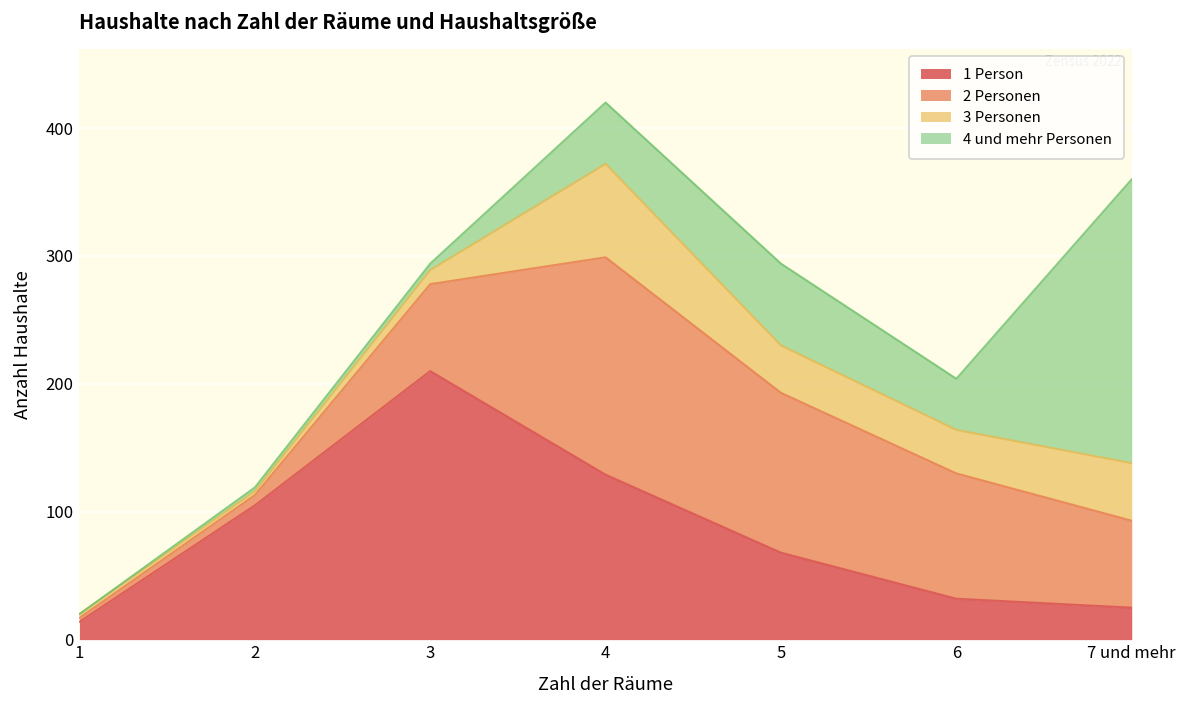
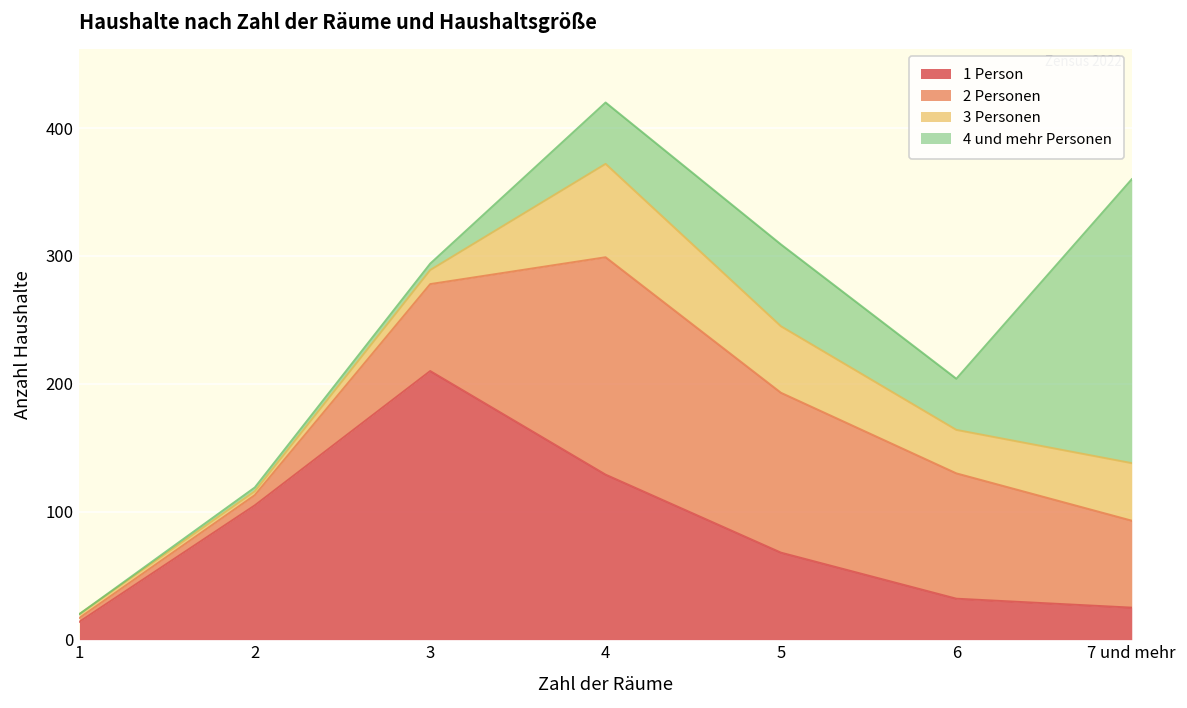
3 Personen, 5: 37 -> 52
